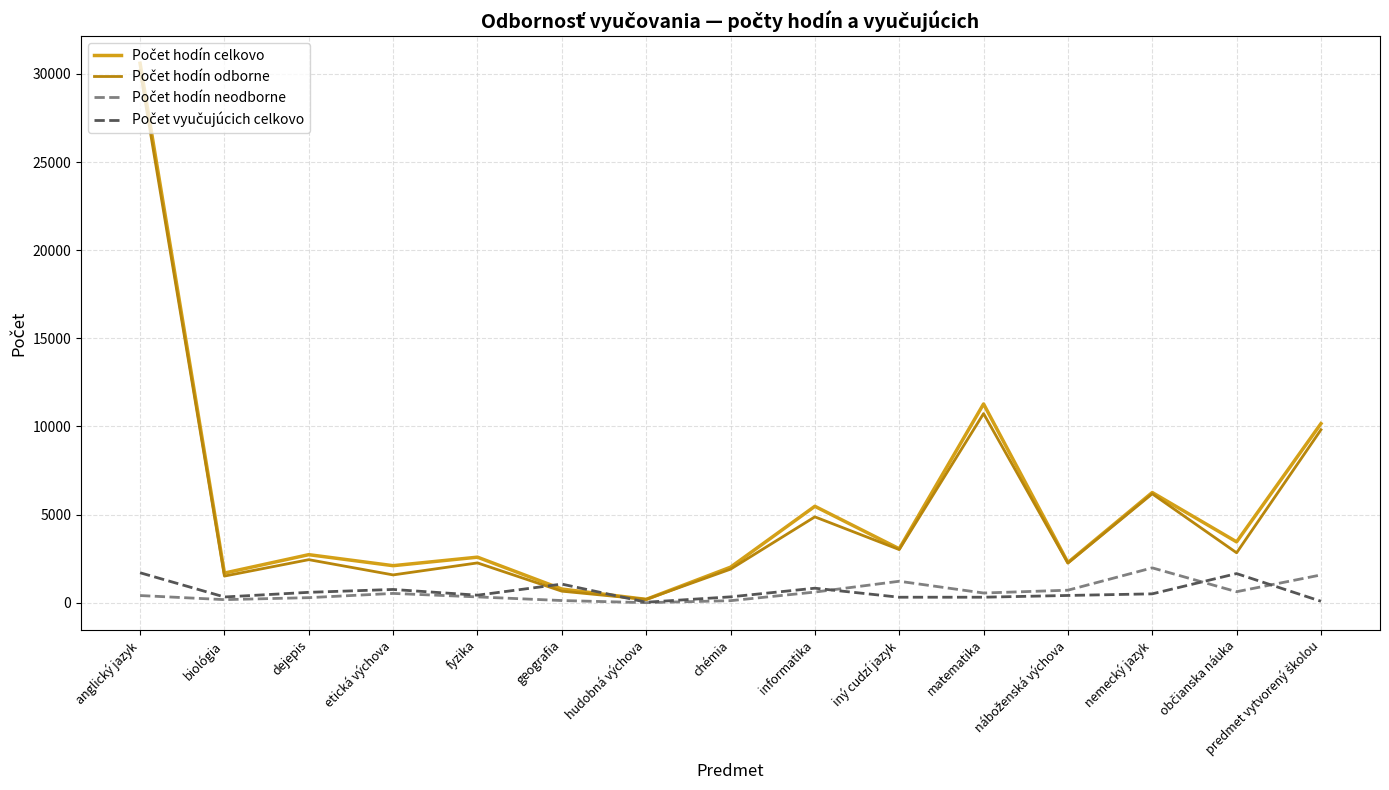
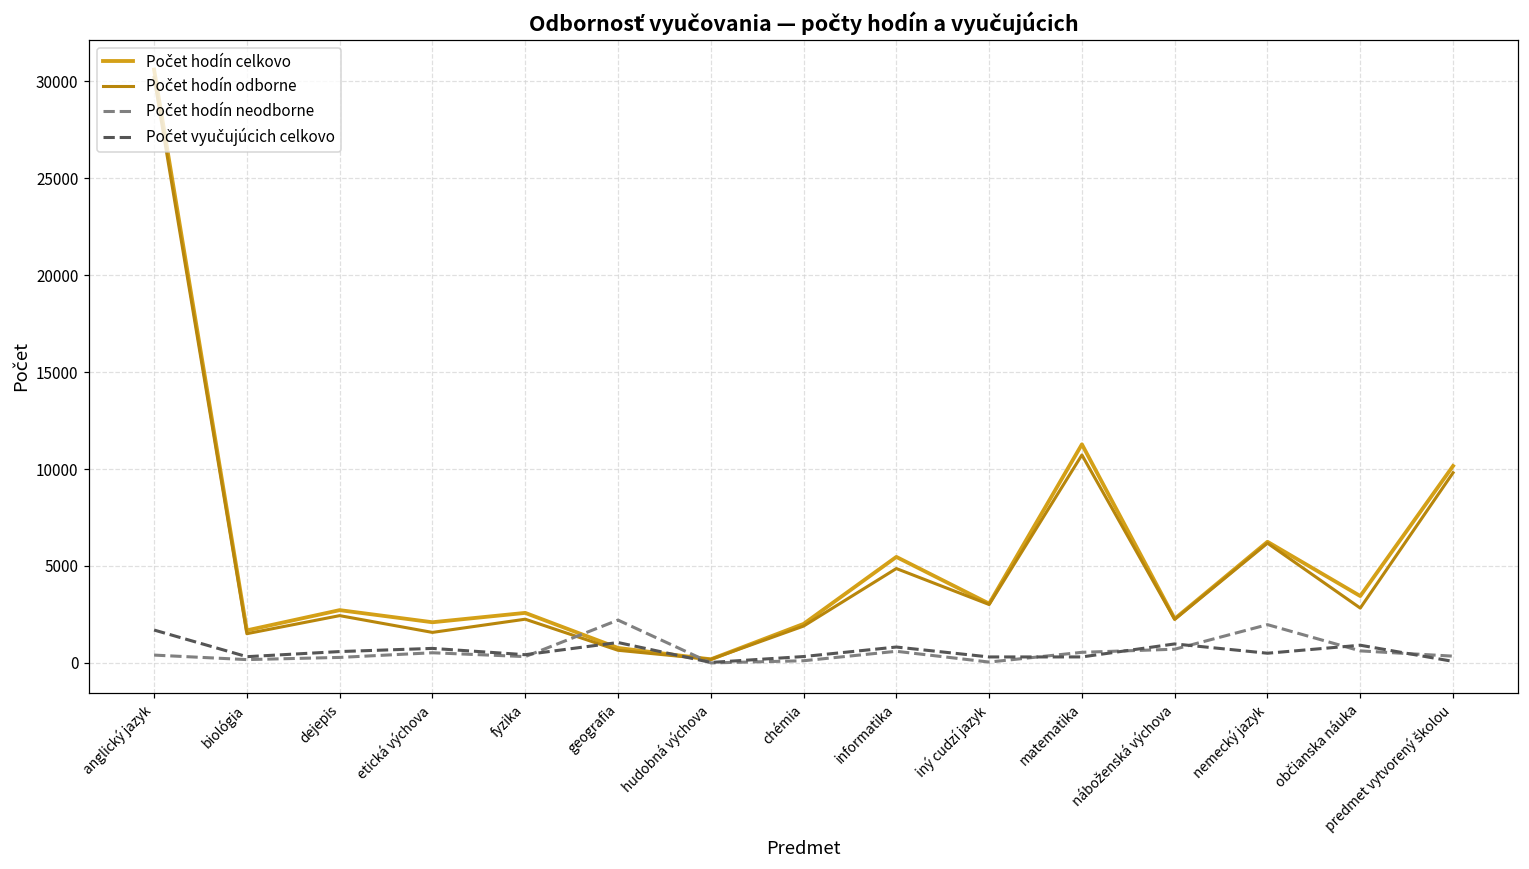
Počet hodín neodborne, geografia: 100 -> 2200
Počet hodín neodborne, iný cudzí jazyk: 1200 -> 0
Počet vyučujúcich celkovo, náboženská výchova: 400 -> 1000
Počet vyučujúcich celkovo, občianska náuka: 1600 -> 900
Počet hodín neodborne, predmet vytvorený školou: 1600 -> 300
